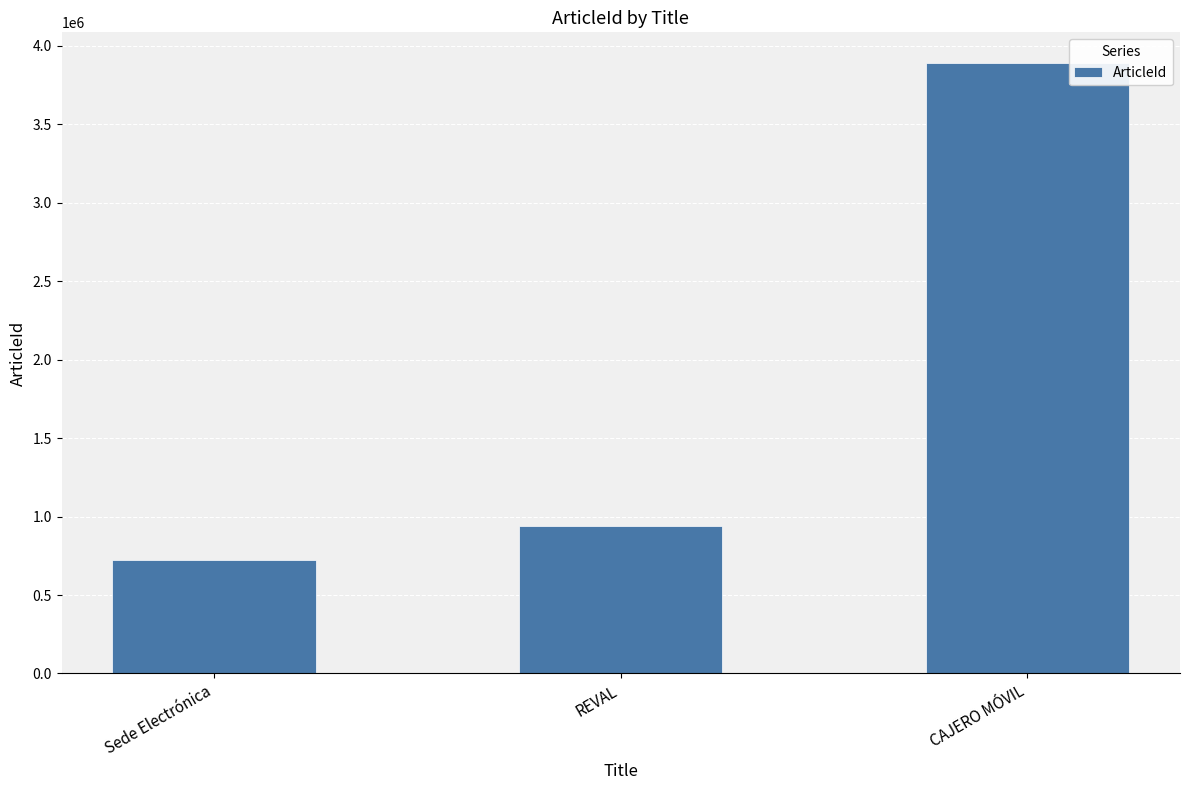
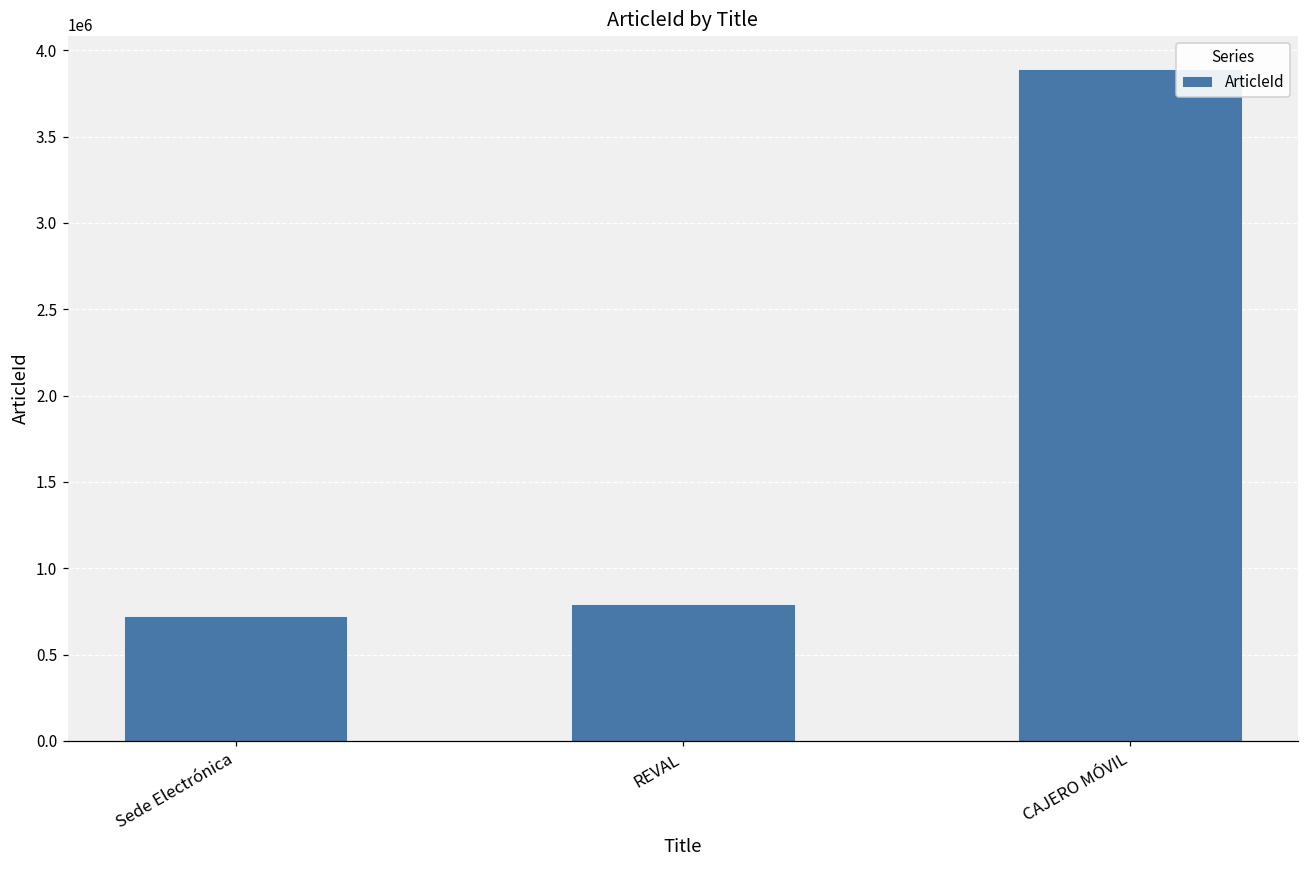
REVAL: 940000 -> 790000
